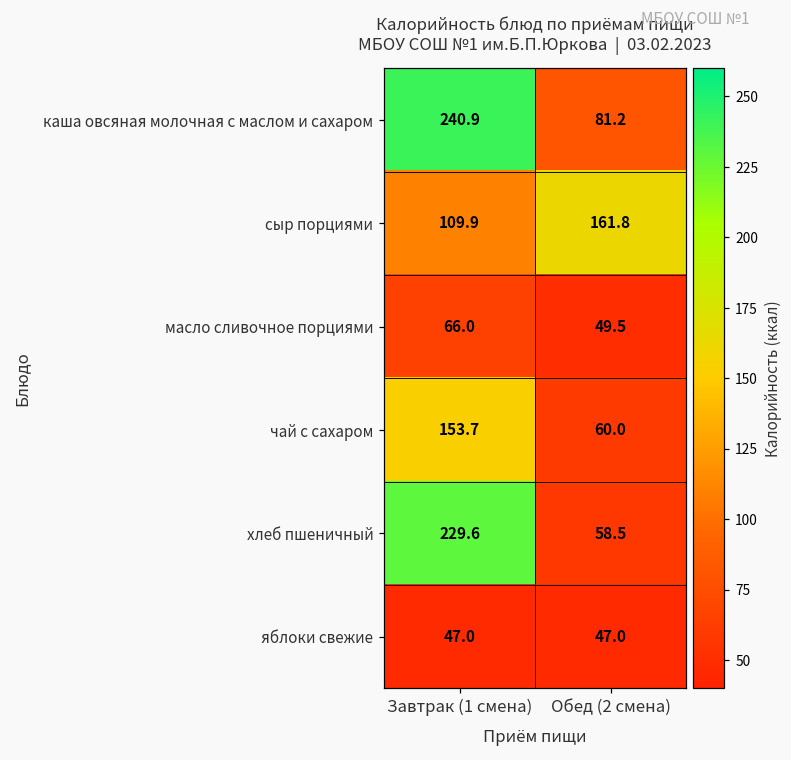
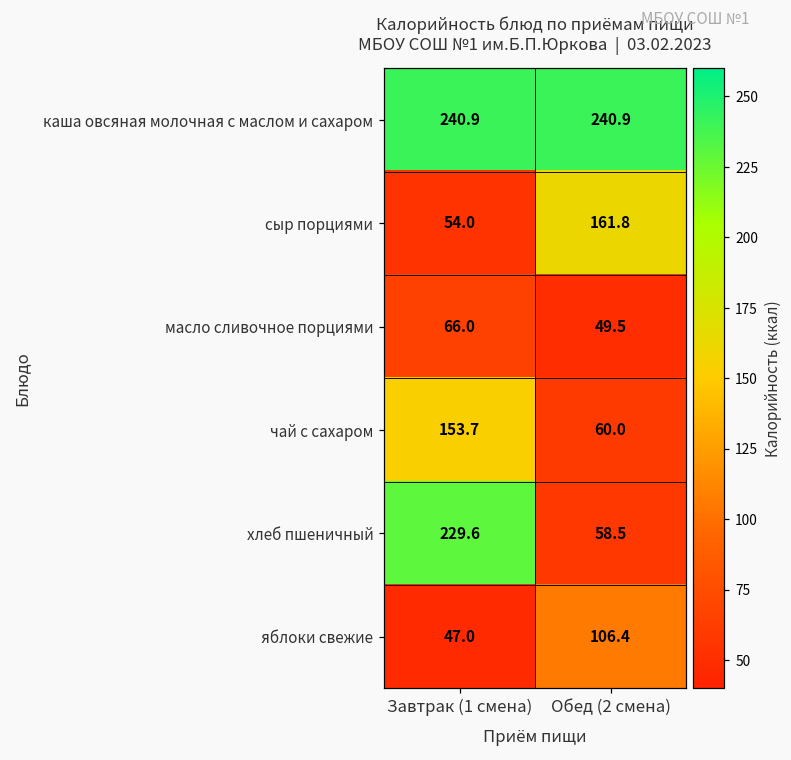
каша овсяная молочная с маслом и сахаром, Обед (2 смена): 81.2 -> 240.9
сыр порциями, Завтрак (1 смена): 109.9 -> 54.0
яблоки свежие, Обед (2 смена): 47.0 -> 106.4
